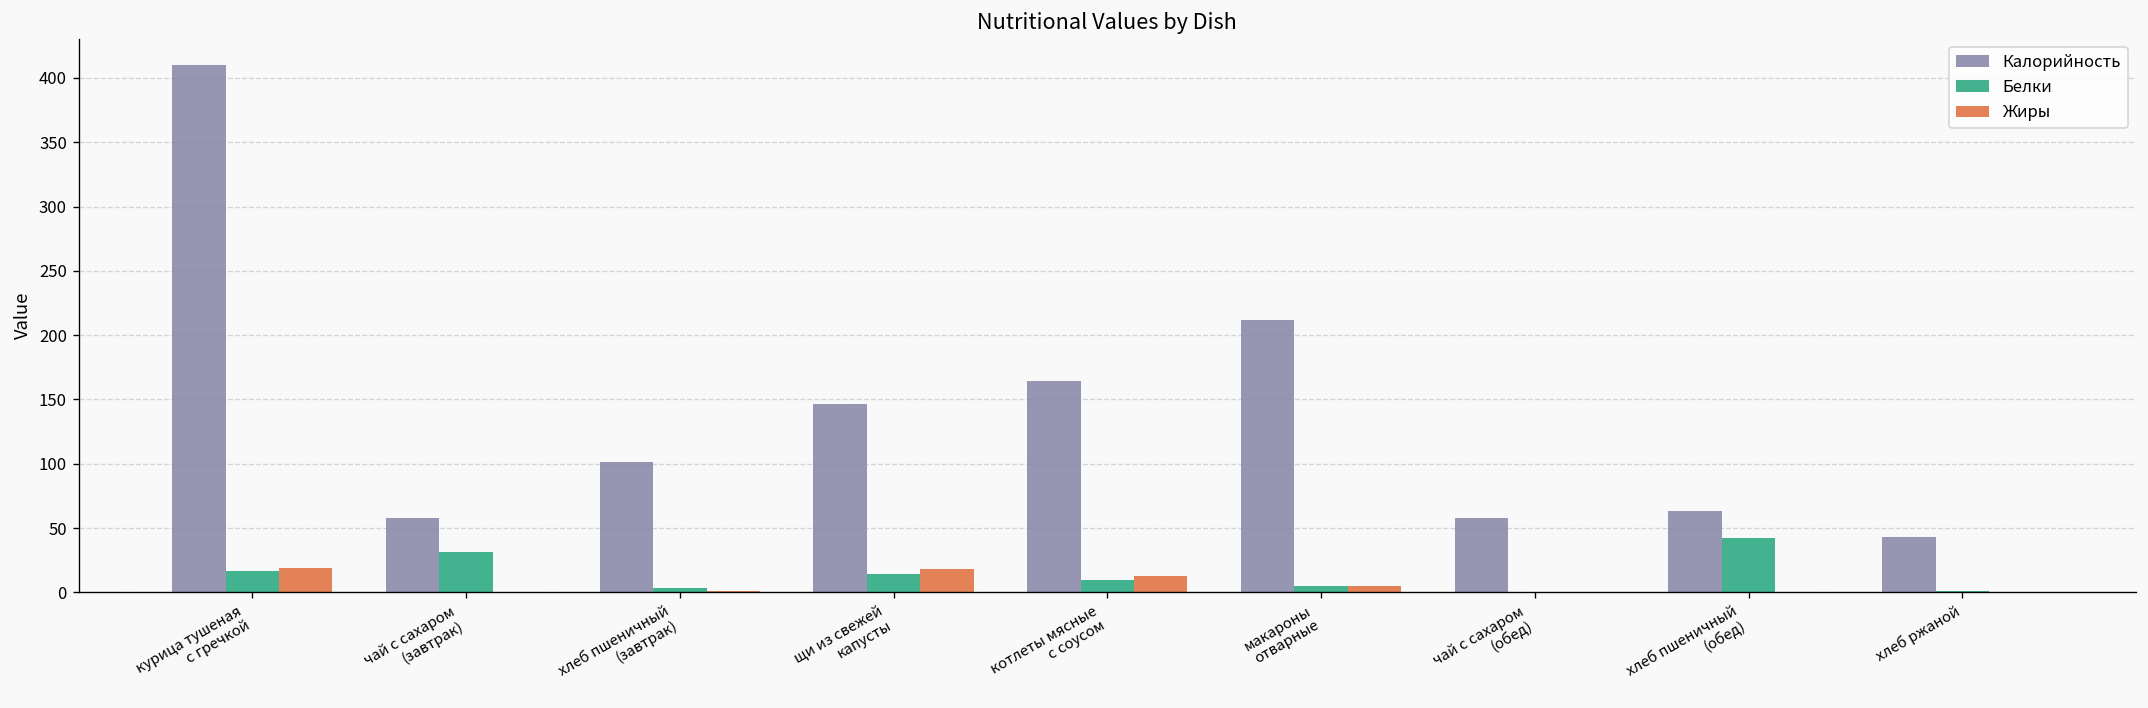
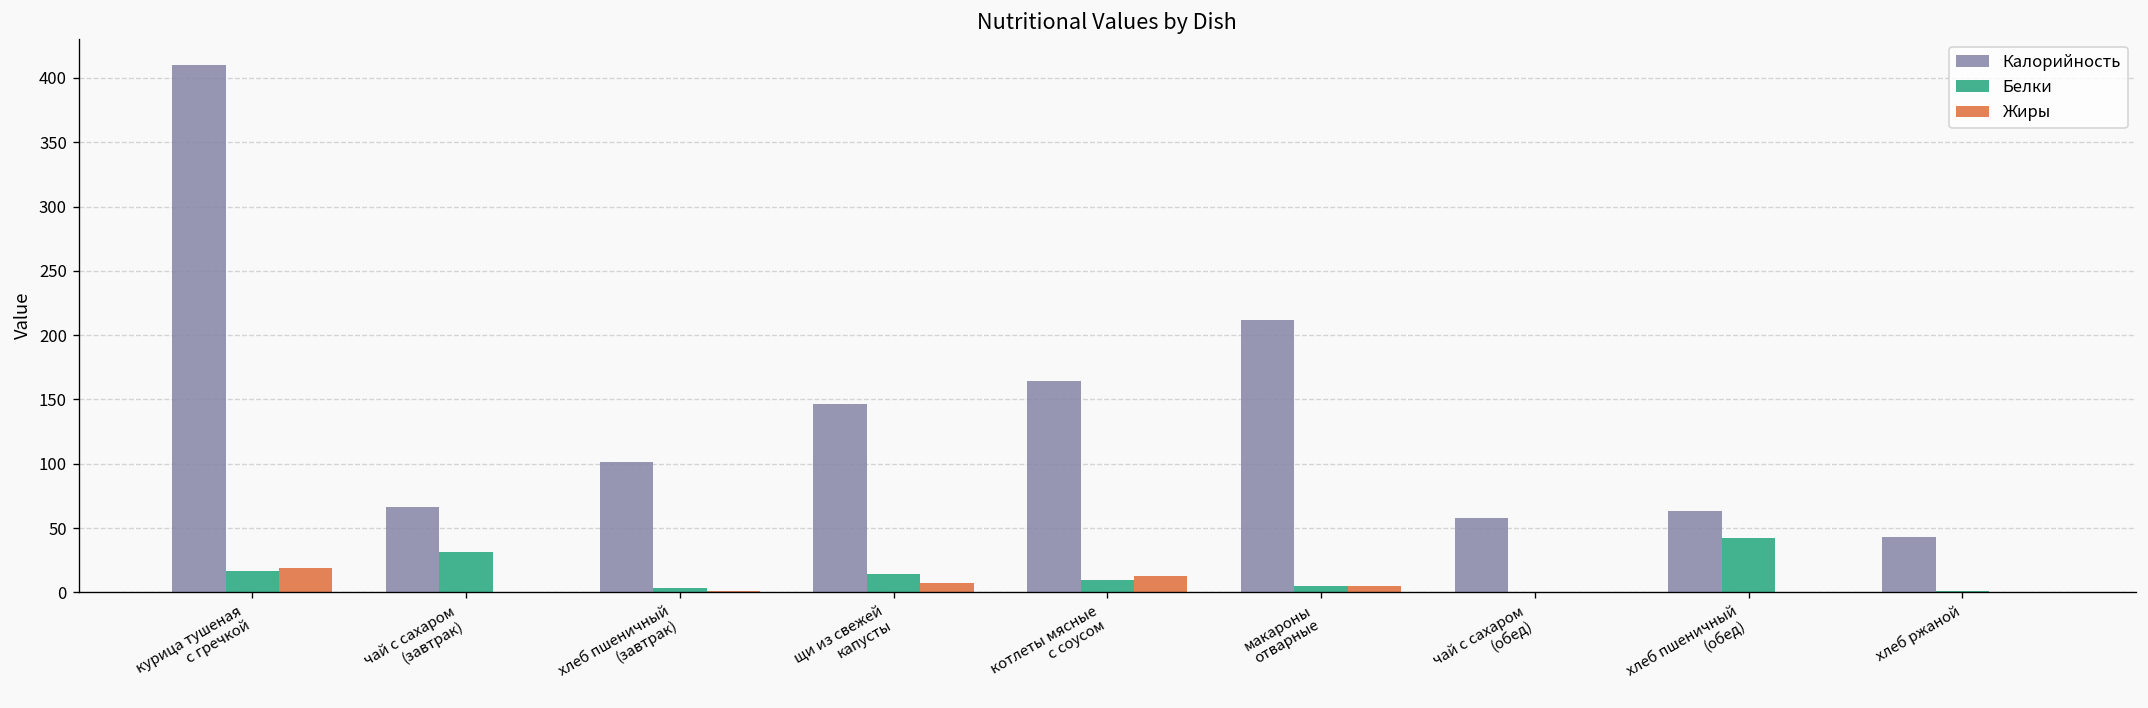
Калорийность, чай с сахаром (завтрак): 58 -> 67
Жиры, щи из свежей капусты: 19 -> 7
